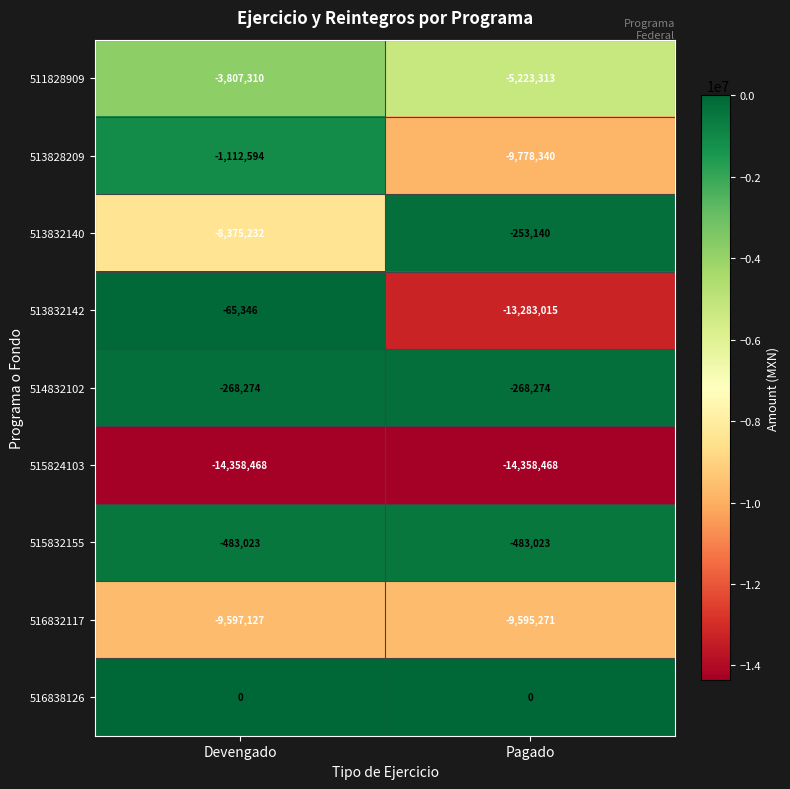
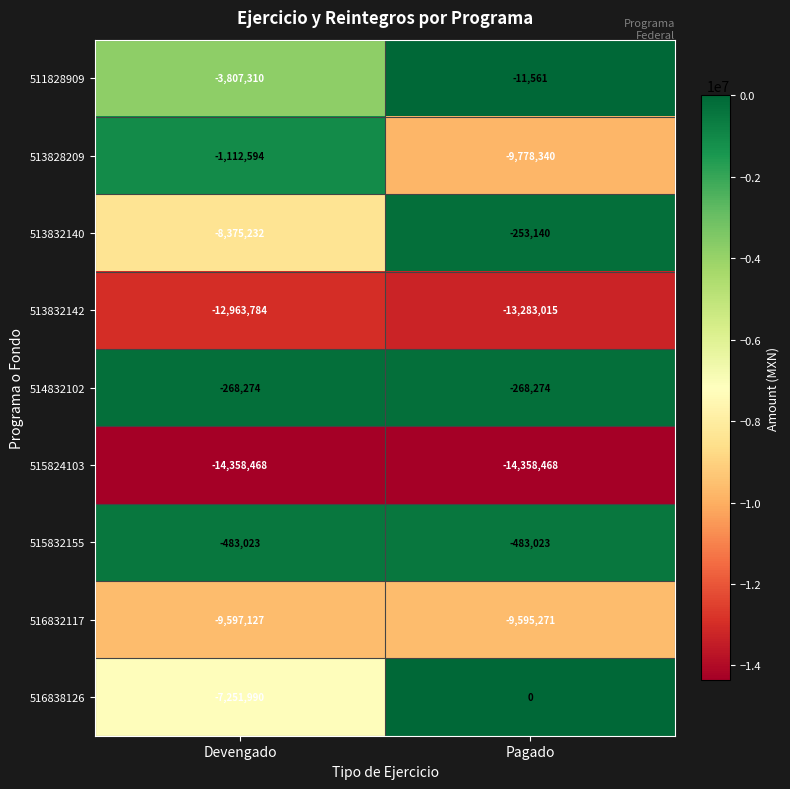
511828909, Pagado: -5,223,313 -> -11,561
513832142, Devengado: -65,346 -> -12,963,784
516838126, Devengado: 0 -> -7,251,990
